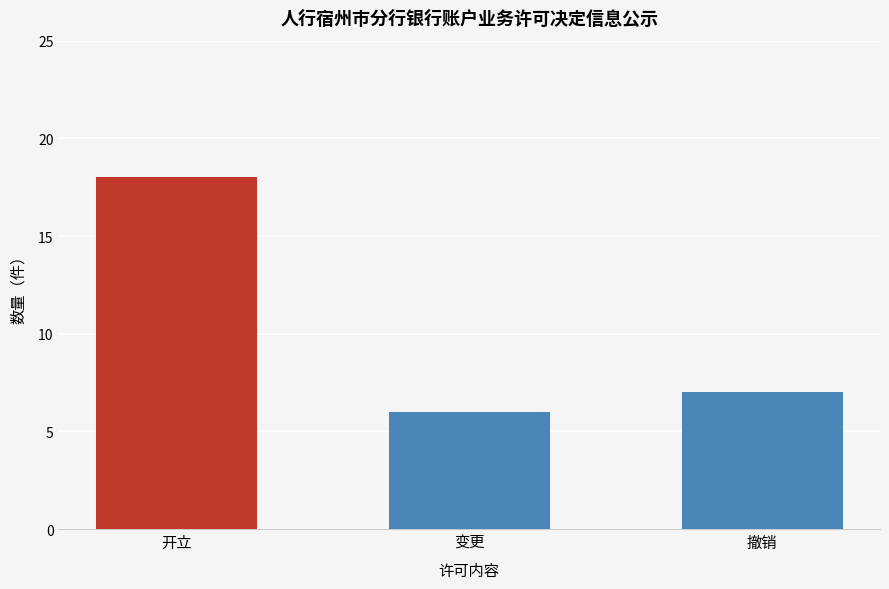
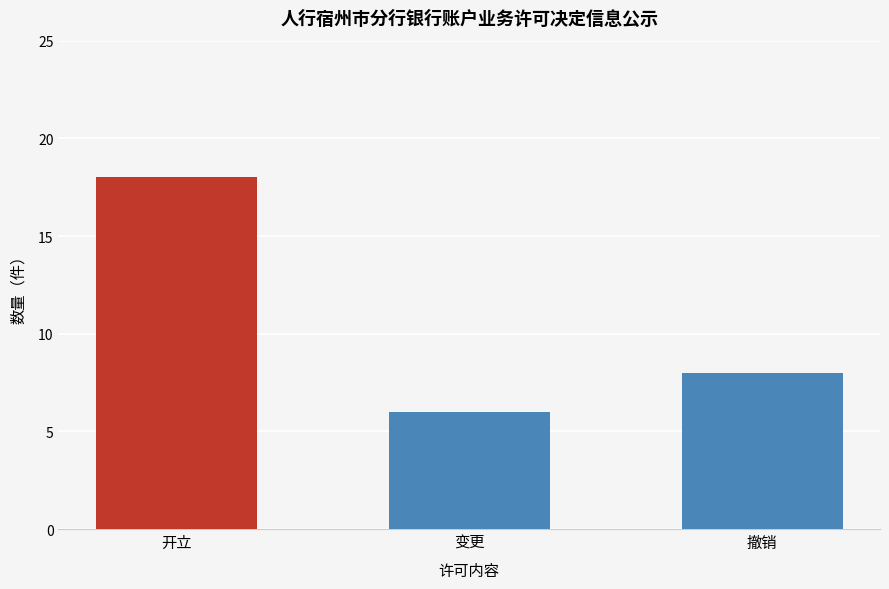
撤销: 7 -> 8
